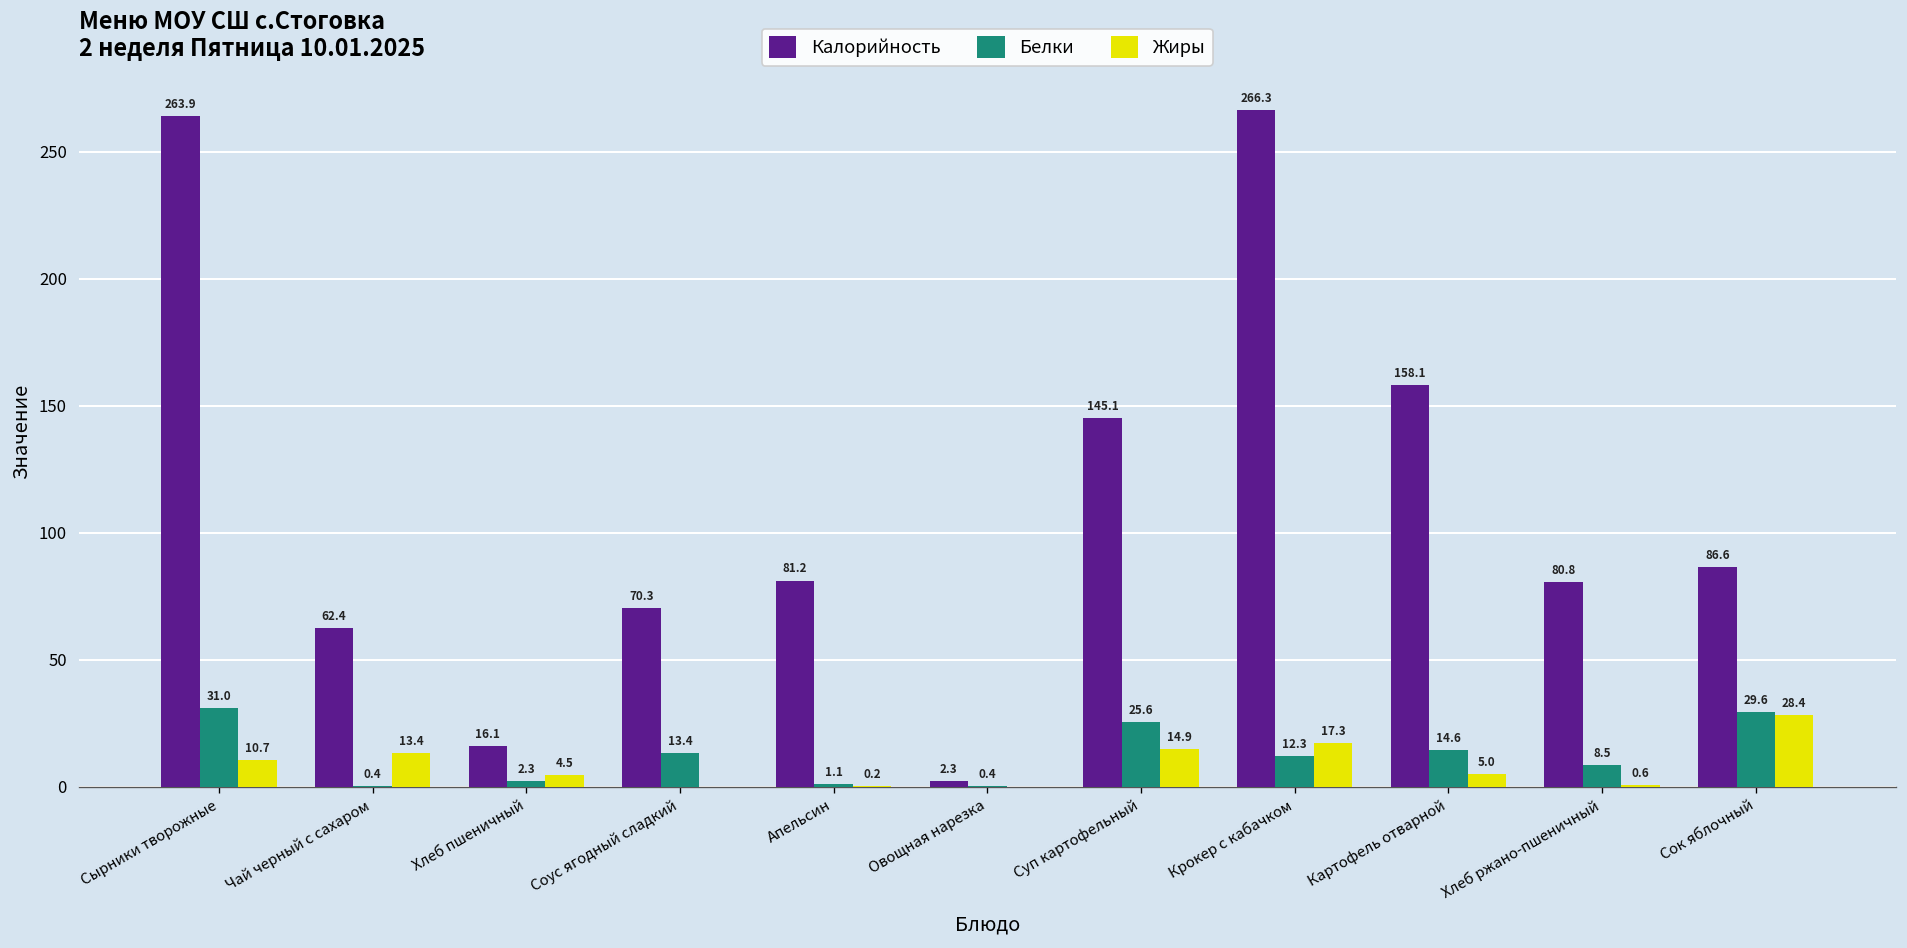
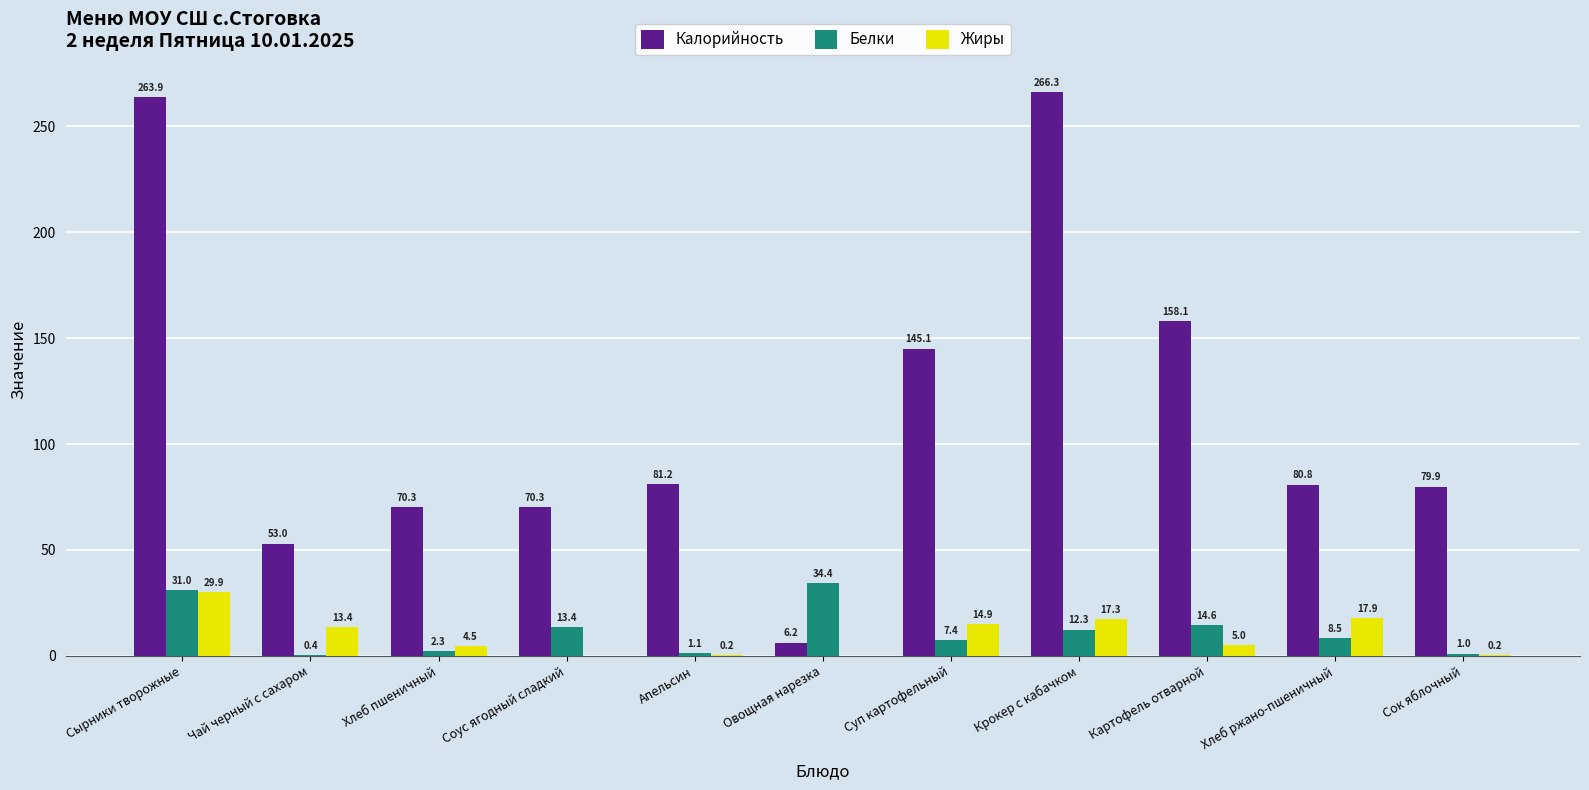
Жиры, Сырники творожные: 10.7 -> 29.9
Калорийность, Чай черный с сахаром: 62.4 -> 53.0
Калорийность, Хлеб пшеничный: 16.1 -> 70.3
Калорийность, Овощная нарезка: 2.3 -> 6.2
Белки, Овощная нарезка: 0.4 -> 34.4
Белки, Суп картофельный: 25.6 -> 7.4
Жиры, Хлеб ржано-пшеничный: 0.6 -> 17.9
Калорийность, Сок яблочный: 86.6 -> 79.9
Белки, Сок яблочный: 29.6 -> 1.0
Жиры, Сок яблочный: 28.4 -> 0.2
